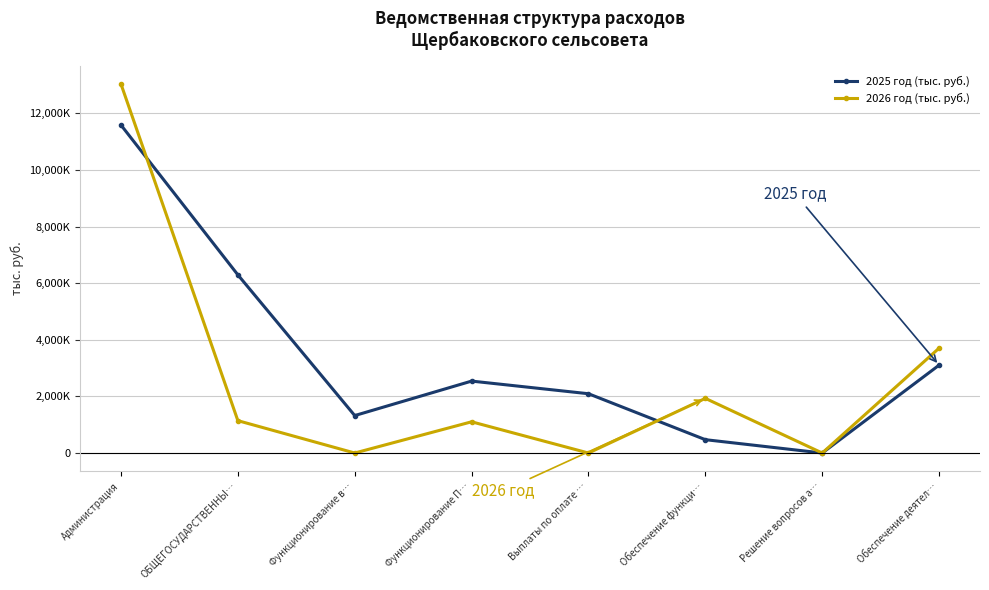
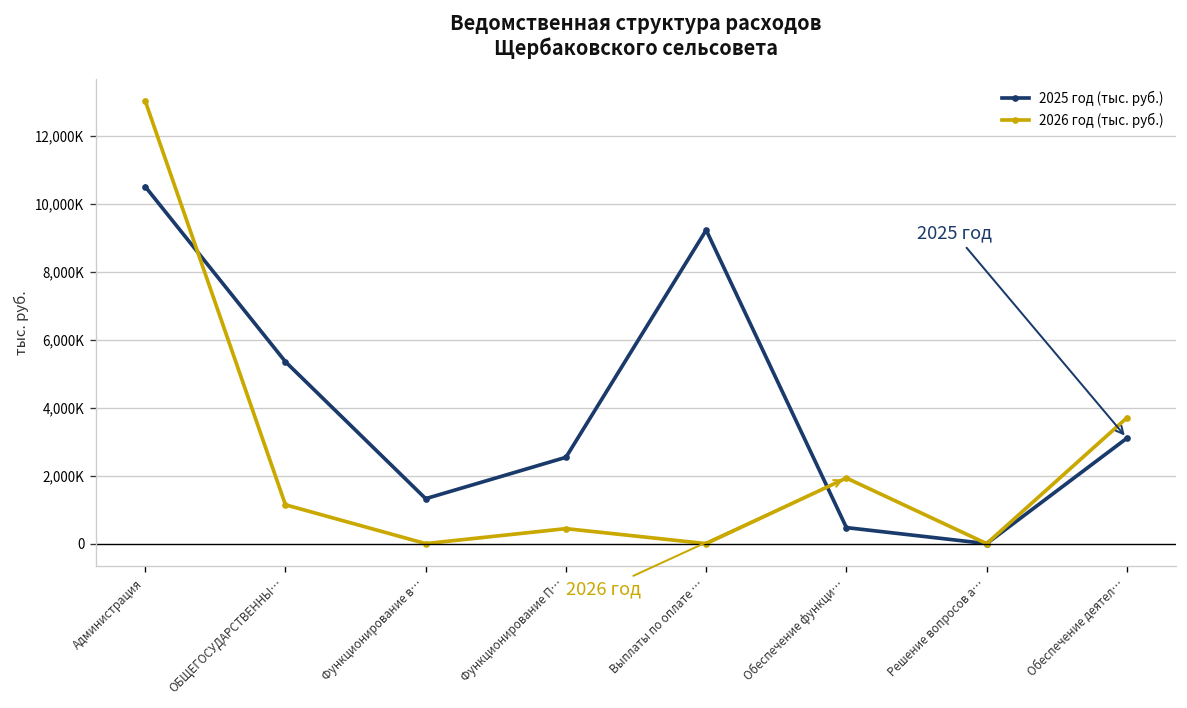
2025 год (тыс. руб.), Администрация: 11,600,000 -> 10,500,000
2025 год (тыс. руб.), ОБЩЕГОСУДАРСТВЕННЫ…: 6,300,000 -> 5,400,000
2026 год (тыс. руб.), Функционирование П…: 1,100,000 -> 400,000
2025 год (тыс. руб.), Выплаты по оплате …: 2,100,000 -> 9,200,000
